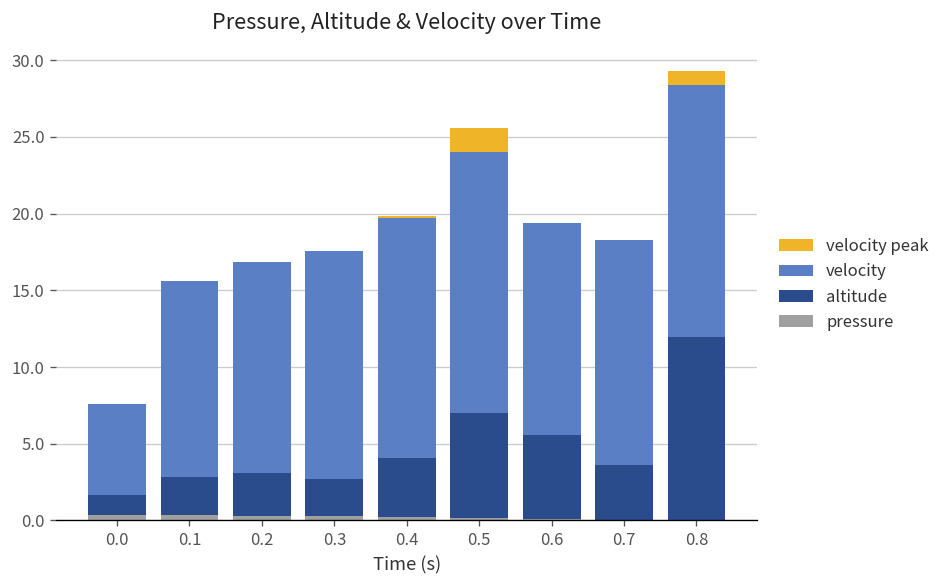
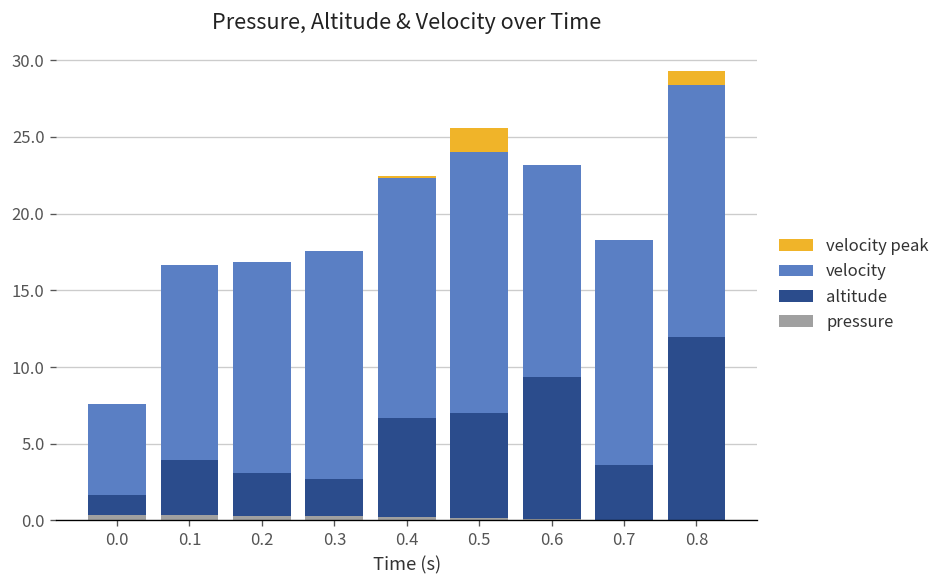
altitude, 0.1: 2.5 -> 3.6
altitude, 0.4: 3.8 -> 6.5
altitude, 0.6: 5.5 -> 9.2
